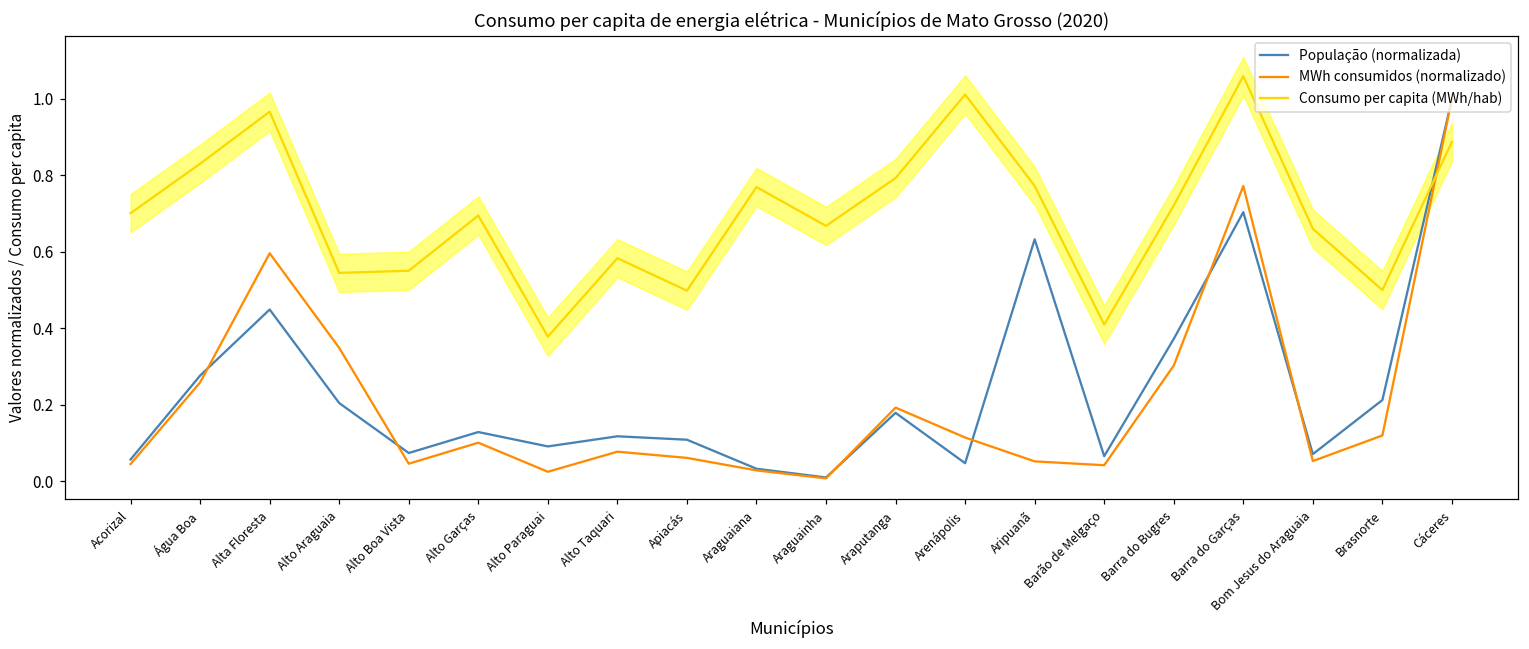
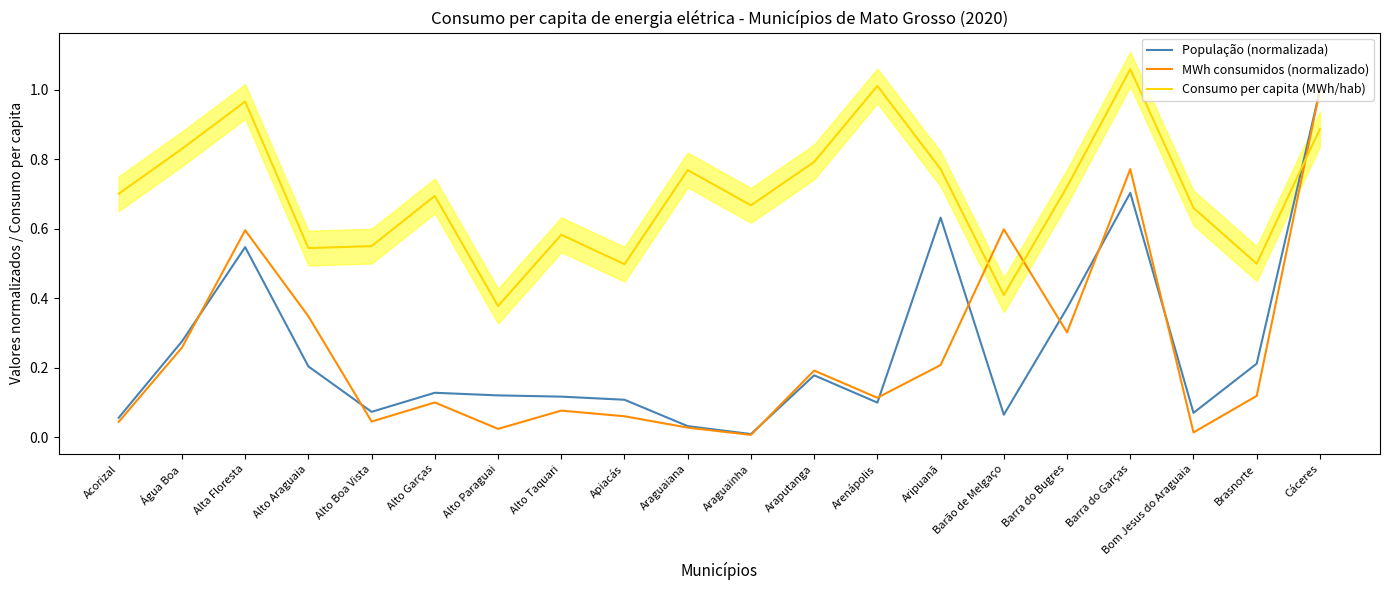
População (normalizada), Alta Floresta: 0.45 -> 0.55
População (normalizada), Alto Paraguai: 0.09 -> 0.12
População (normalizada), Arenápolis: 0.05 -> 0.10
MWh consumidos (normalizado), Aripuanã: 0.05 -> 0.21
MWh consumidos (normalizado), Barão de Melgaço: 0.04 -> 0.60
MWh consumidos (normalizado), Bom Jesus do Araguaia: 0.05 -> 0.01
